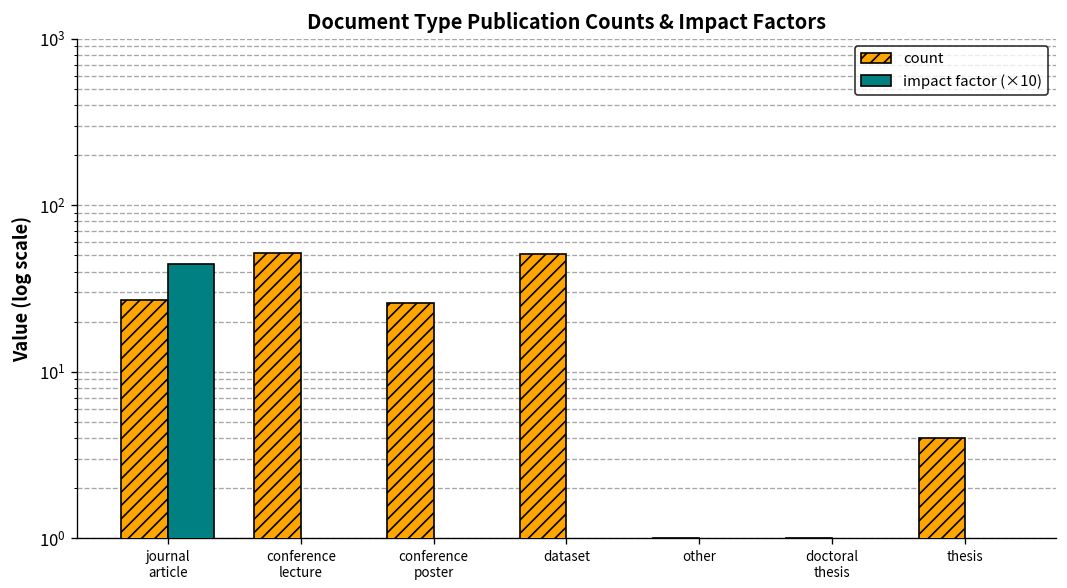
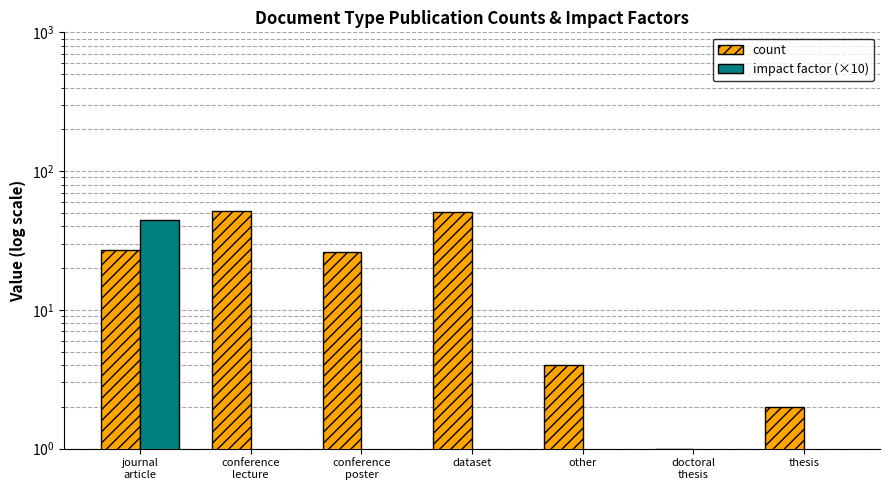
count, other: 1 -> 4
count, thesis: 4 -> 2
